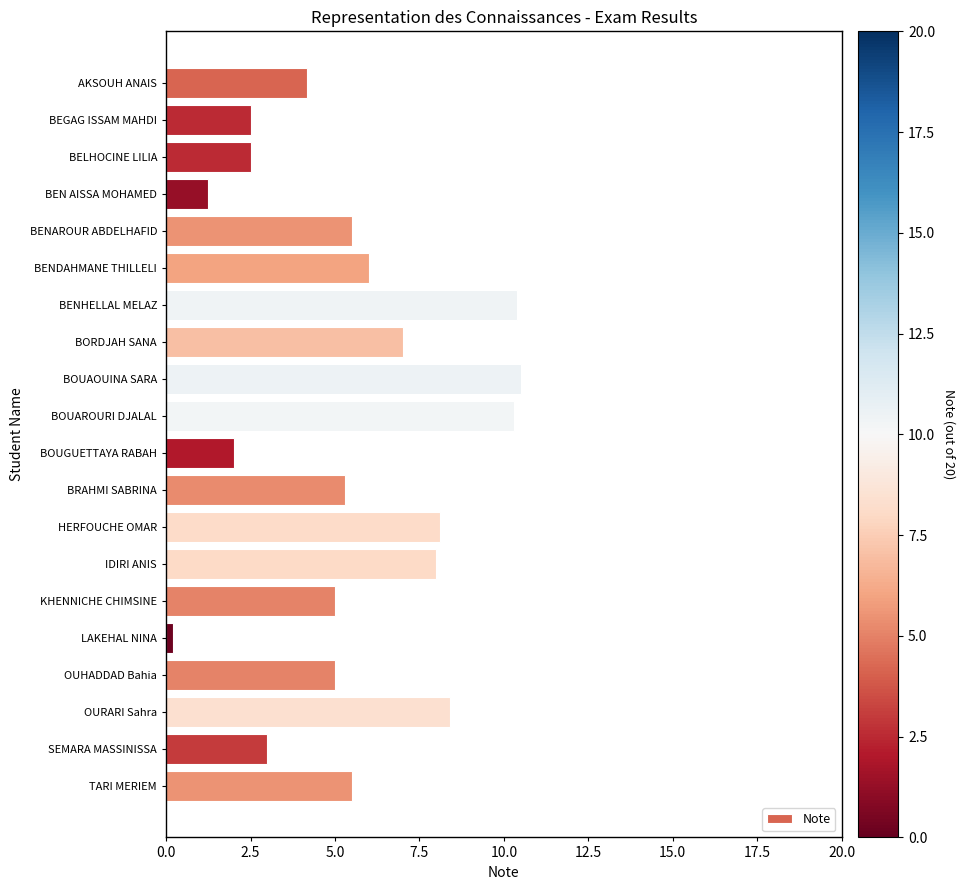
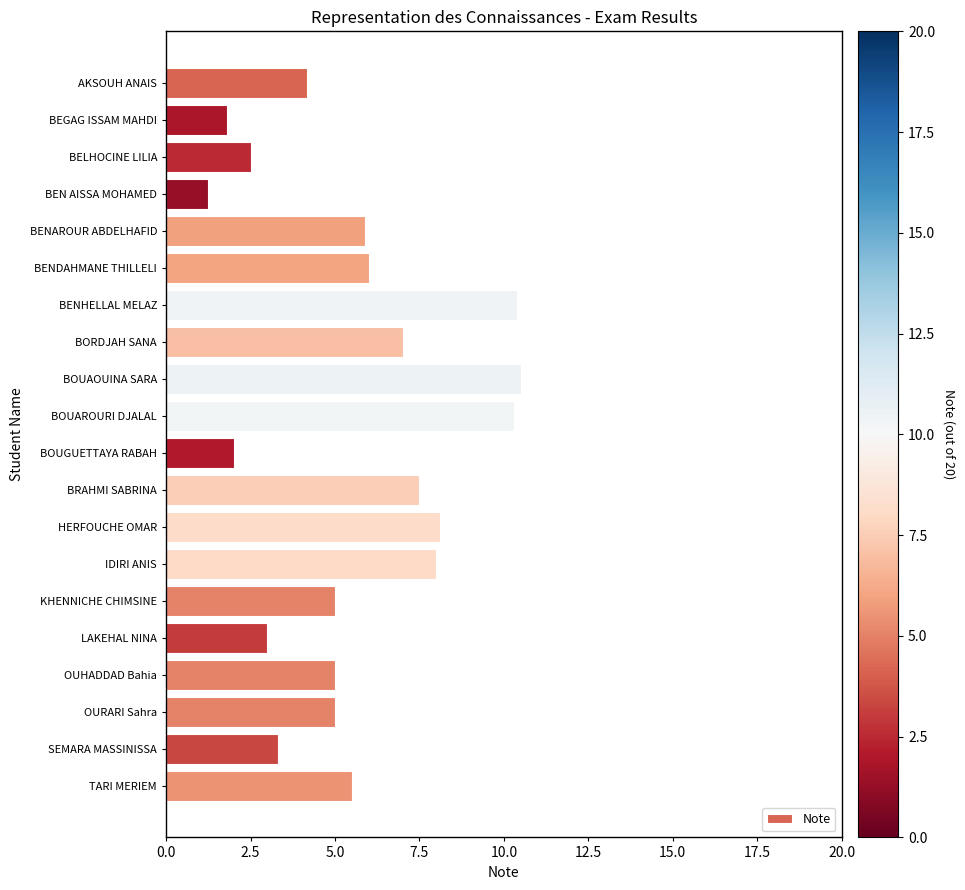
BEGAG ISSAM MAHDI: 2.5 -> 1.8
BENAROUR ABDELHAFID: 5.5 -> 5.9
BRAHMI SABRINA: 5.3 -> 7.5
LAKEHAL NINA: 0.2 -> 3.0
OURARI Sahra: 8.4 -> 5.0
SEMARA MASSINISSA: 3.0 -> 3.3
